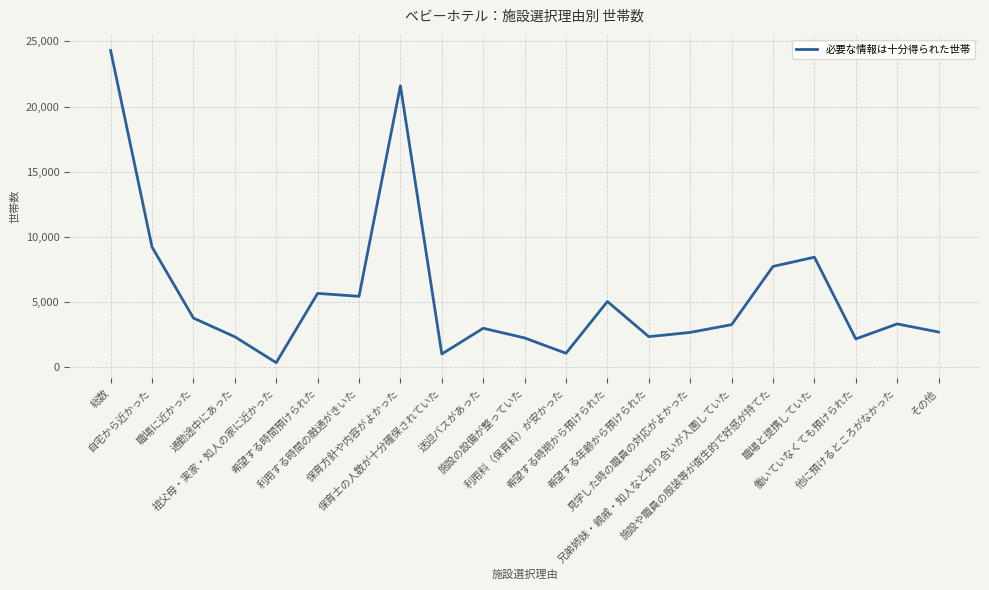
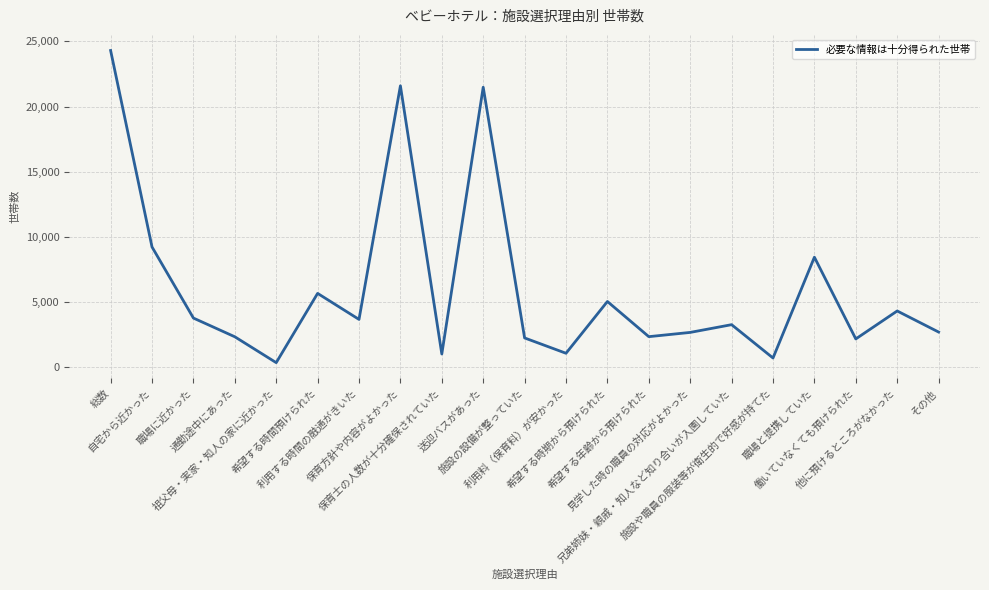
利用する時間の融通がきいた: 5,400 -> 3,700
送迎バスがあった: 3,000 -> 21,500
施設や職員の服装等が衛生的で好感が持てた: 7,700 -> 700
他に預けるところがなかった: 3,300 -> 4,300
